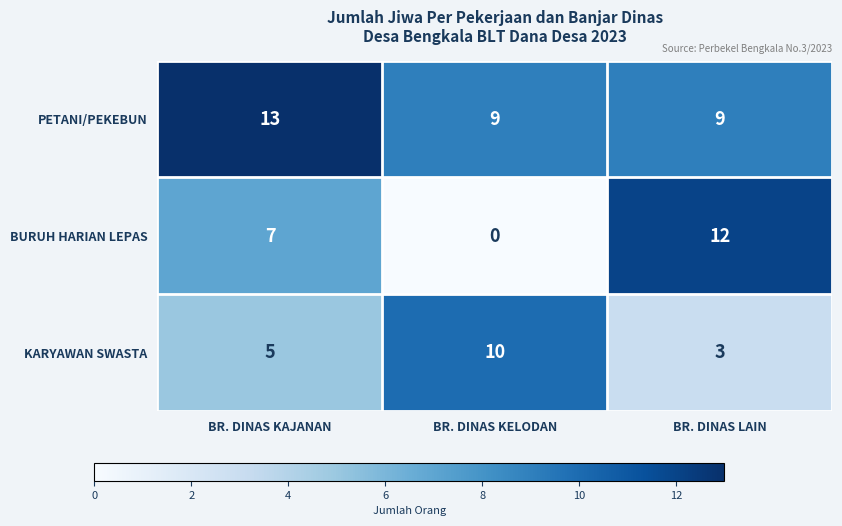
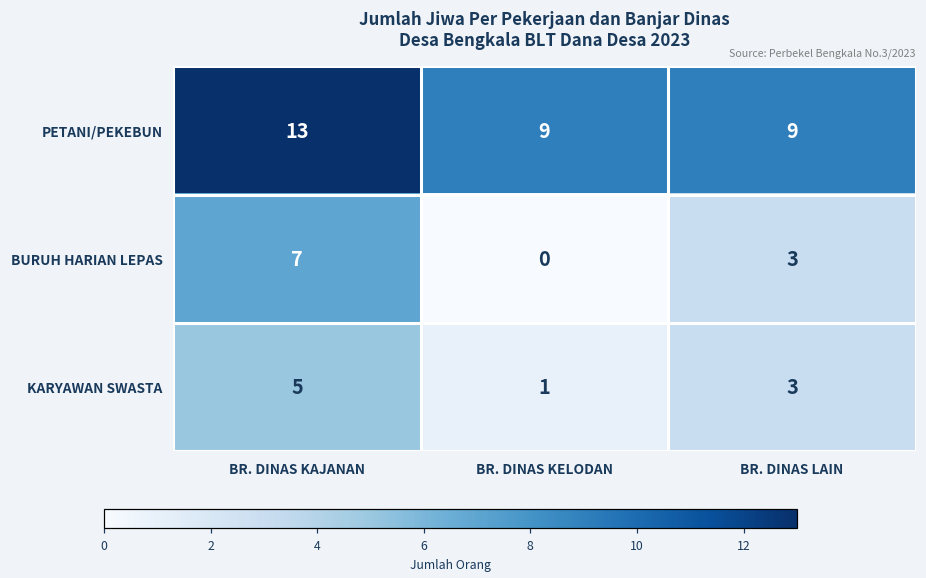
BURUH HARIAN LEPAS, BR. DINAS LAIN: 12 -> 3
KARYAWAN SWASTA, BR. DINAS KELODAN: 10 -> 1
